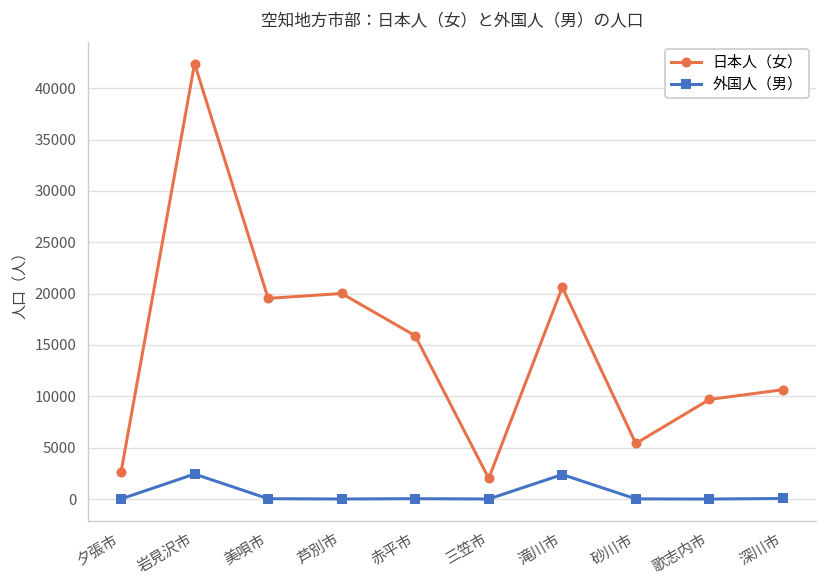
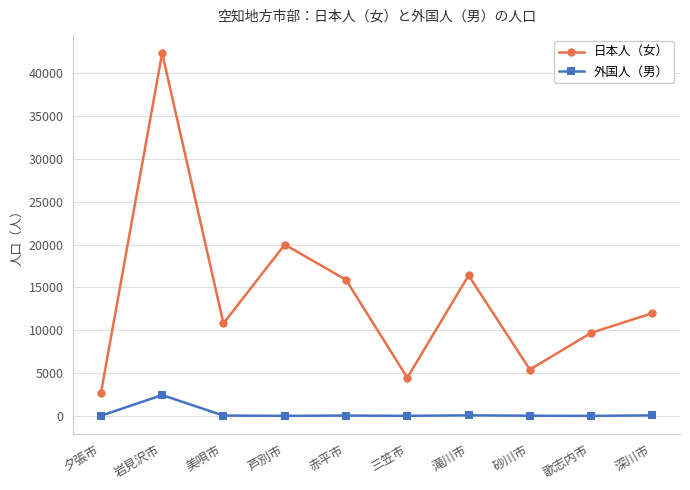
日本人（女）, 美唄市: 20000 -> 11000
日本人（女）, 三笠市: 2000 -> 4000
日本人（女）, 滝川市: 21000 -> 16000
外国人（男）, 滝川市: 2000 -> 0
日本人（女）, 深川市: 11000 -> 12000
